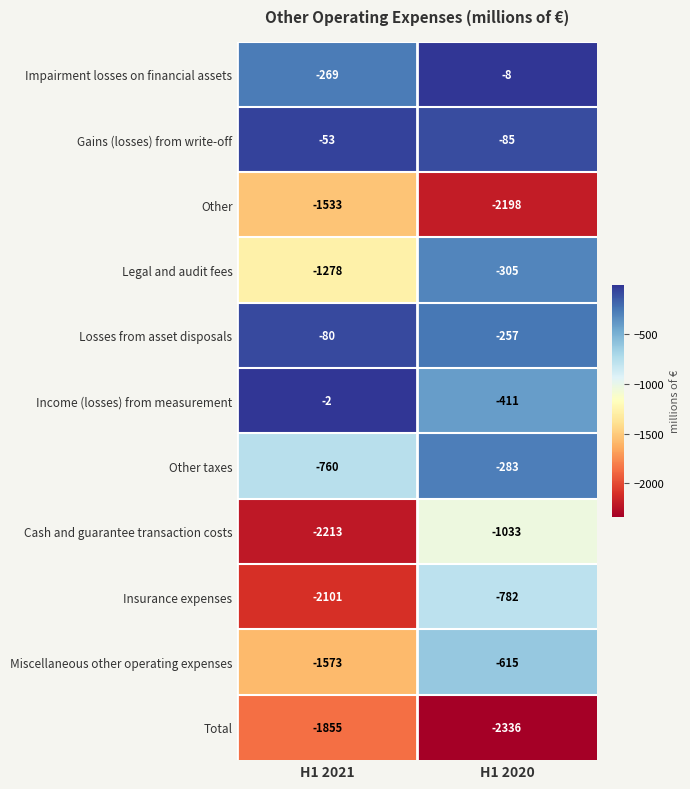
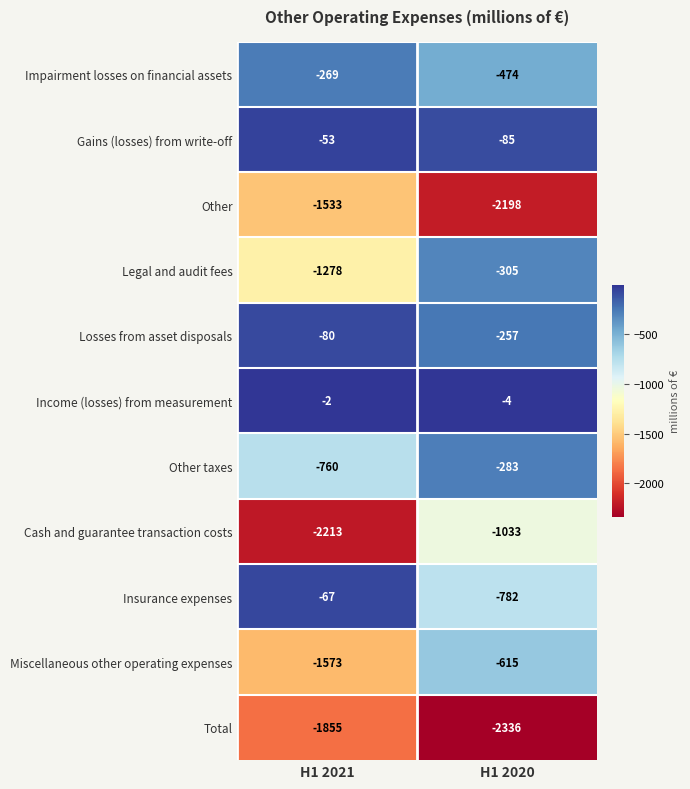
Impairment losses on financial assets, H1 2020: -8 -> -474
Income (losses) from measurement, H1 2020: -411 -> -4
Insurance expenses, H1 2021: -2101 -> -67
